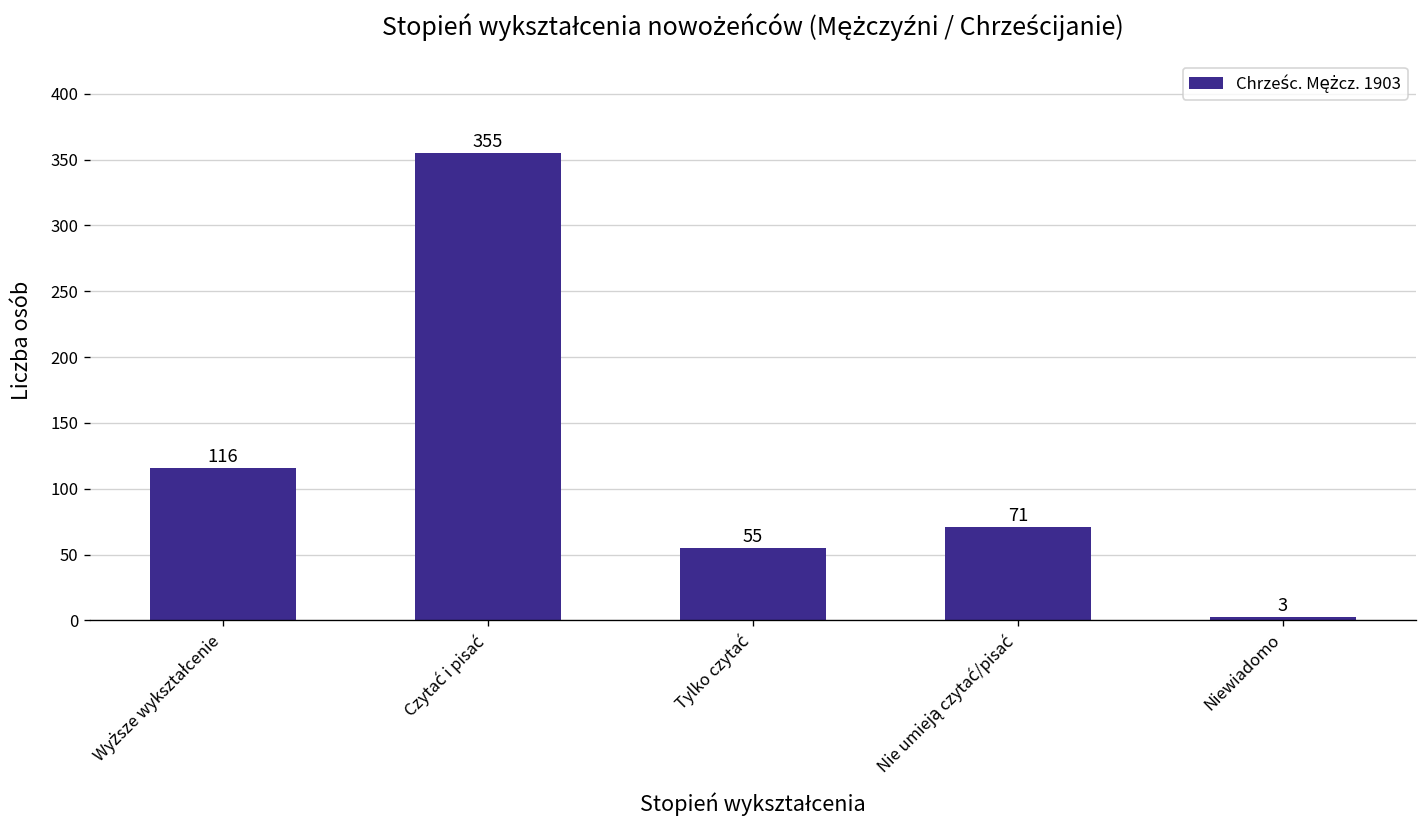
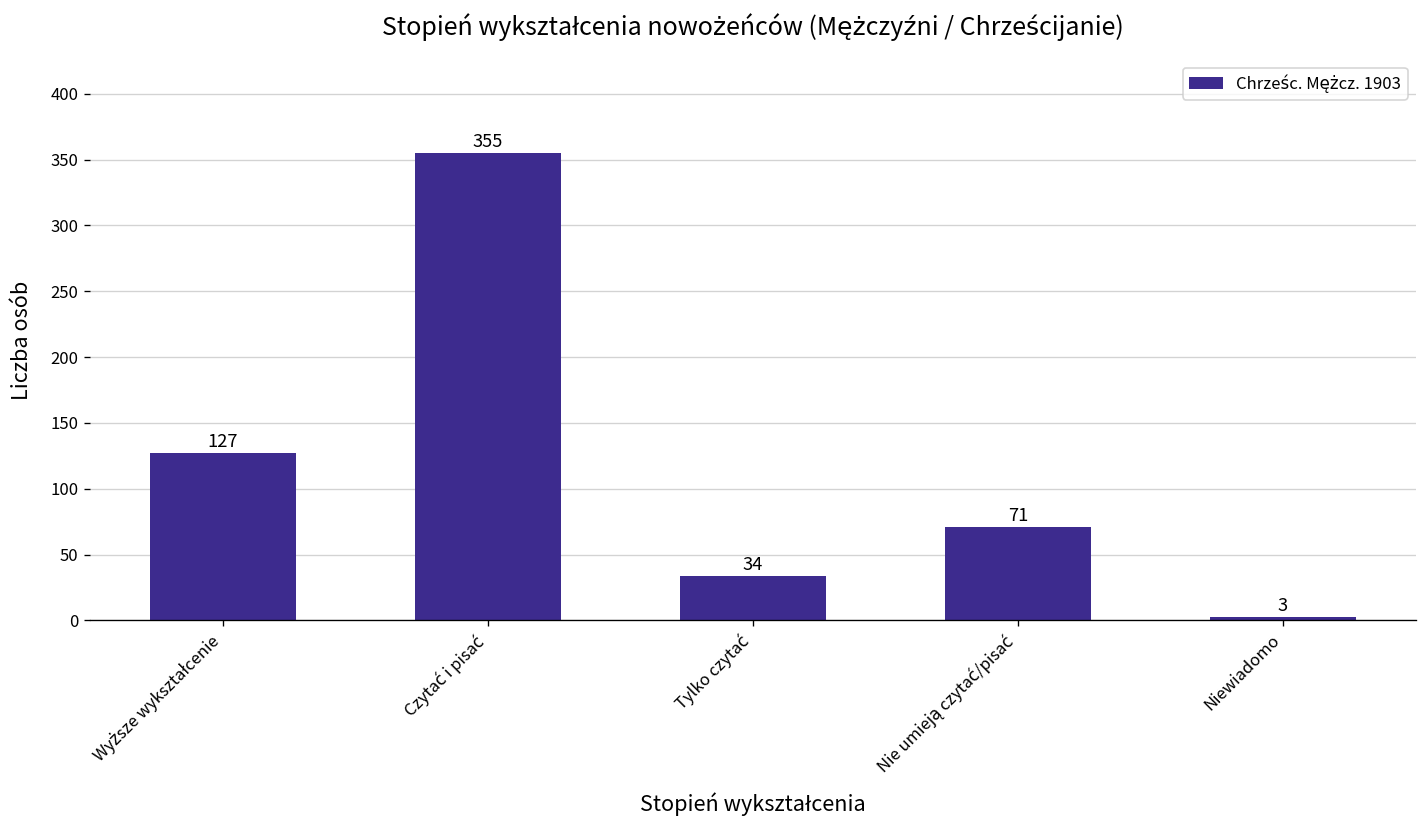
Wyższe wykształcenie: 116 -> 127
Tylko czytać: 55 -> 34
